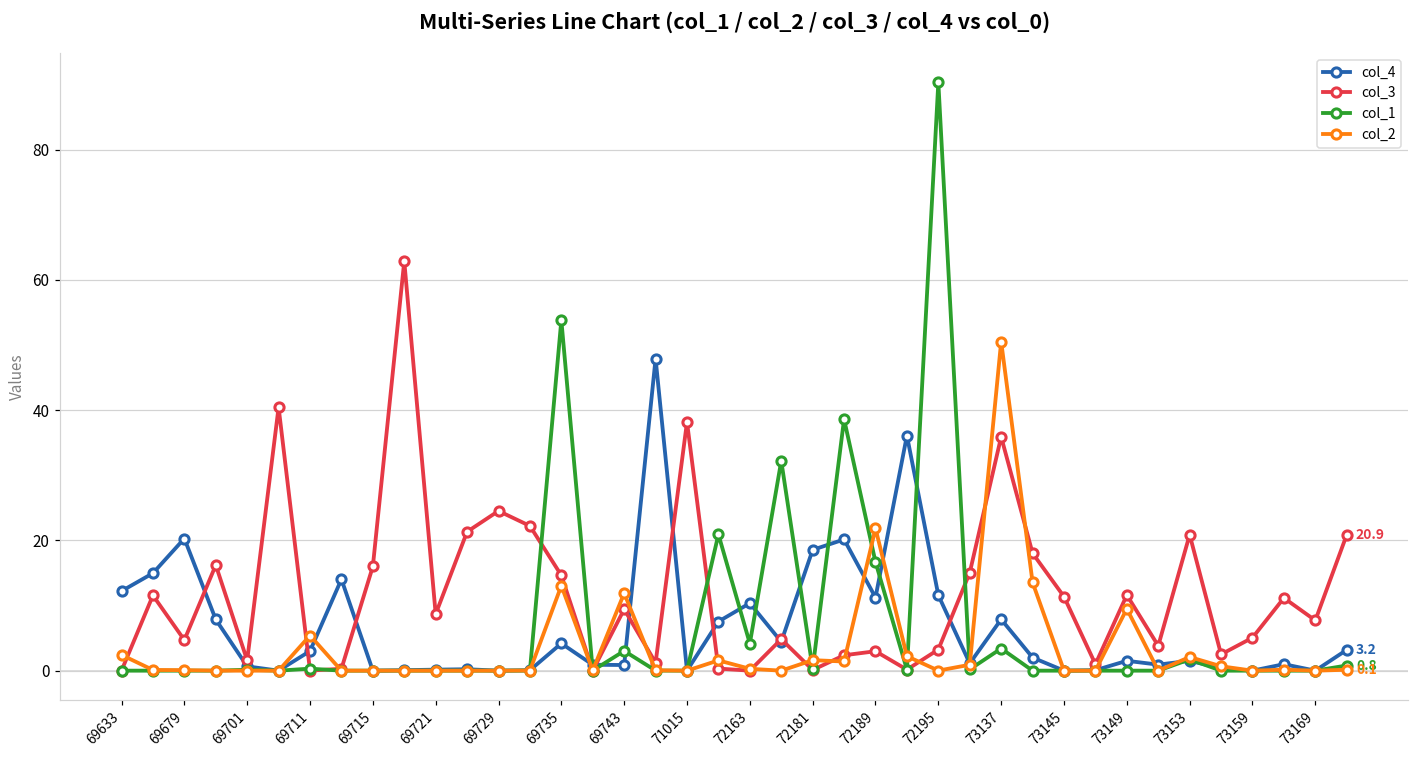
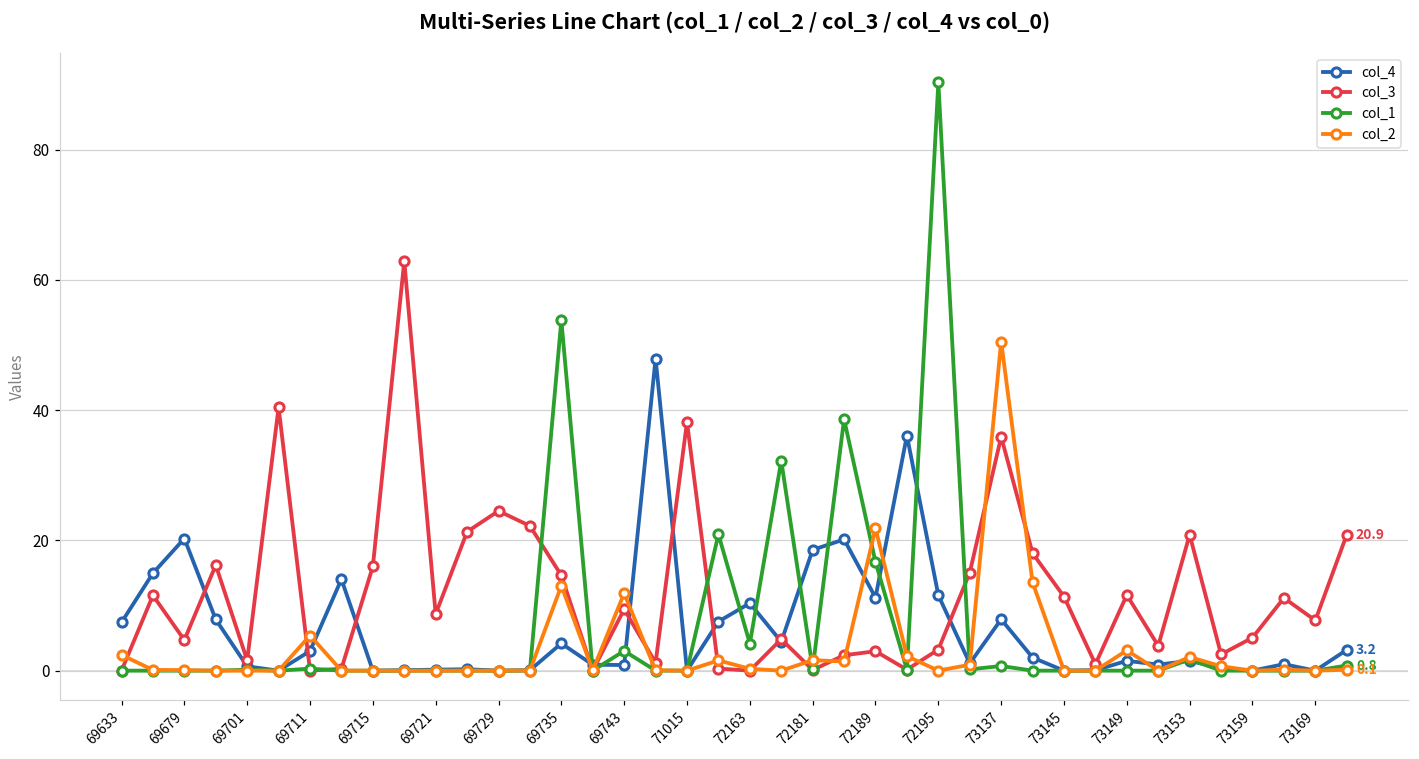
col_4, 69633: 12 -> 7
col_1, 73137: 3 -> 1
col_2, 73149: 9 -> 3
